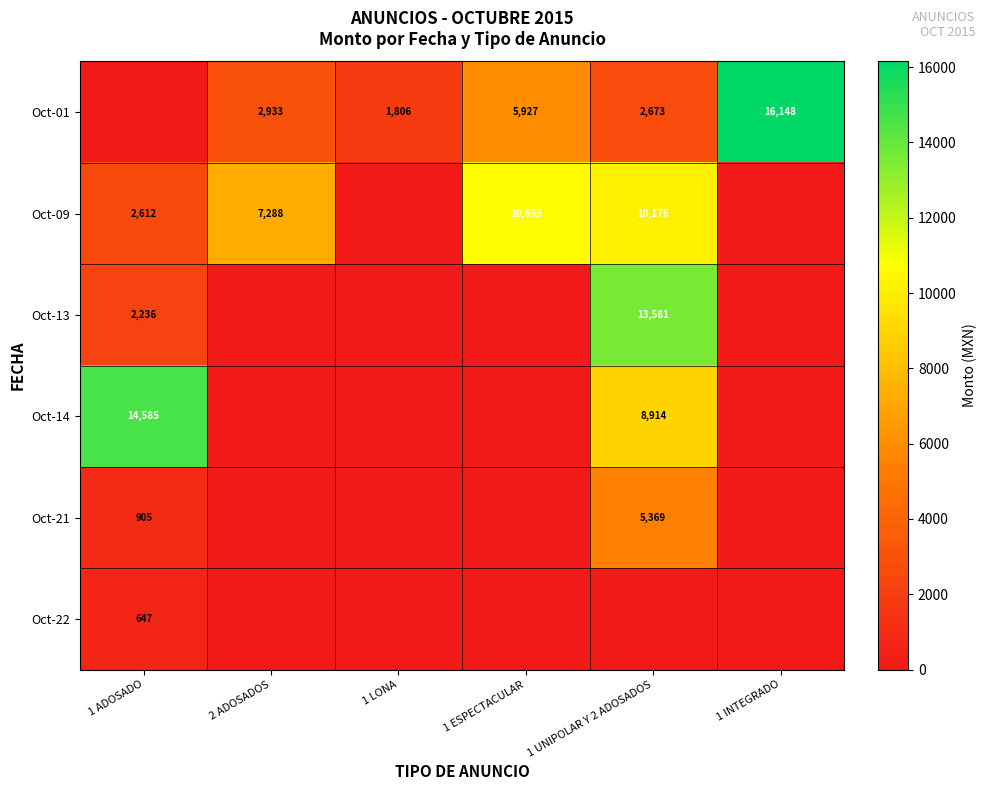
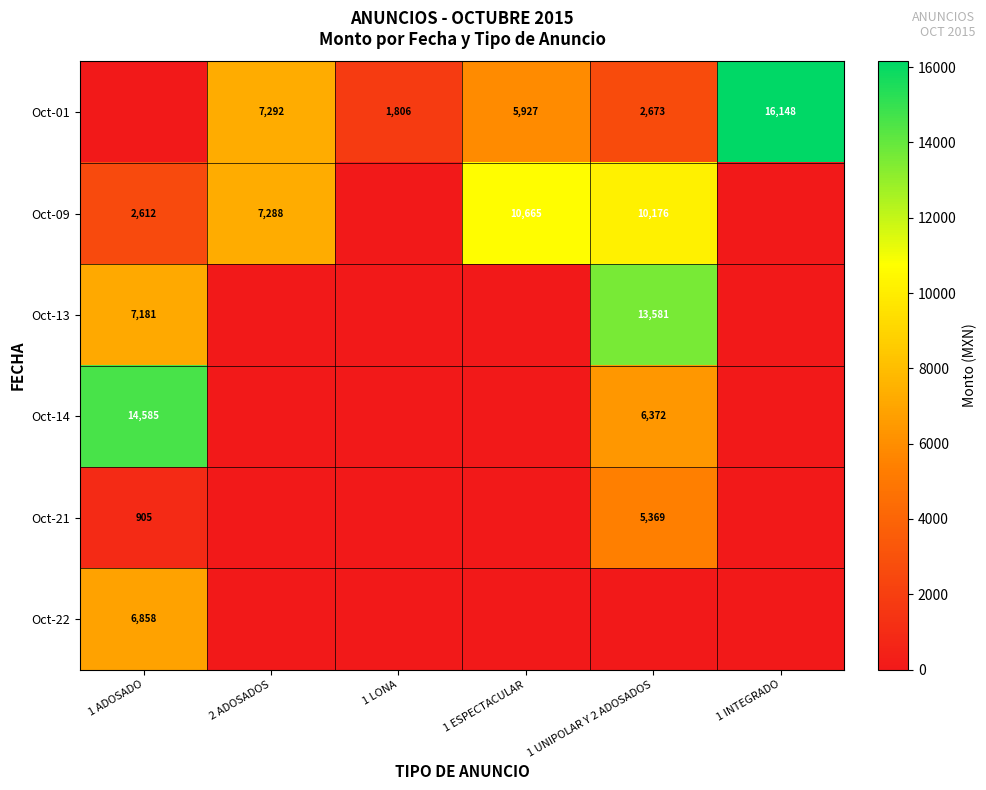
Oct-01, 2 ADOSADOS: 2,933 -> 7,292
Oct-13, 1 ADOSADO: 2,236 -> 7,181
Oct-14, 1 UNIPOLAR Y 2 ADOSADOS: 8,914 -> 6,372
Oct-22, 1 ADOSADO: 647 -> 6,858
